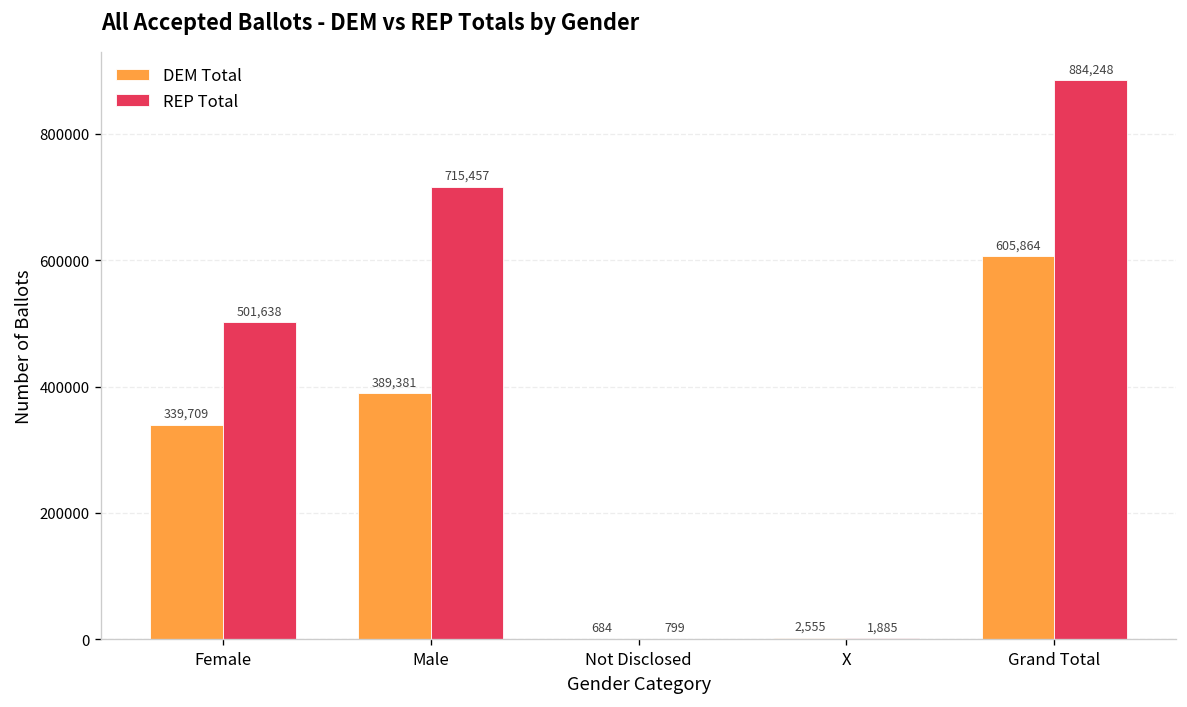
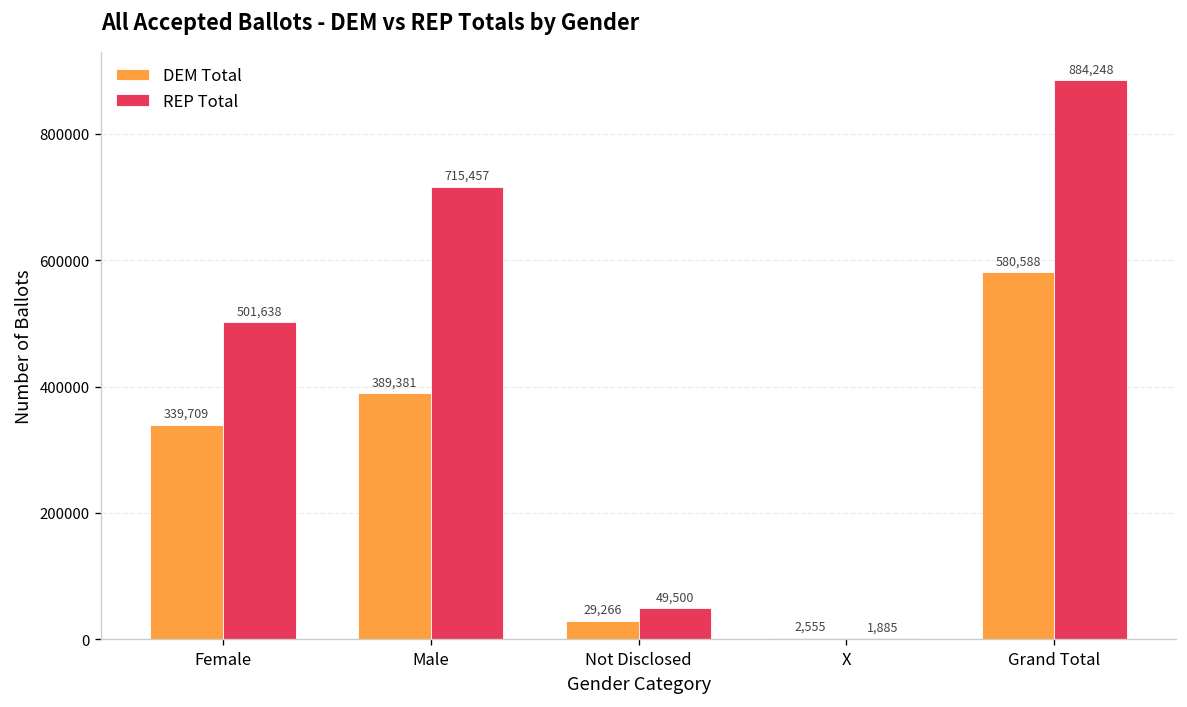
DEM Total, Not Disclosed: 684 -> 29,266
REP Total, Not Disclosed: 799 -> 49,500
DEM Total, Grand Total: 605,864 -> 580,588
